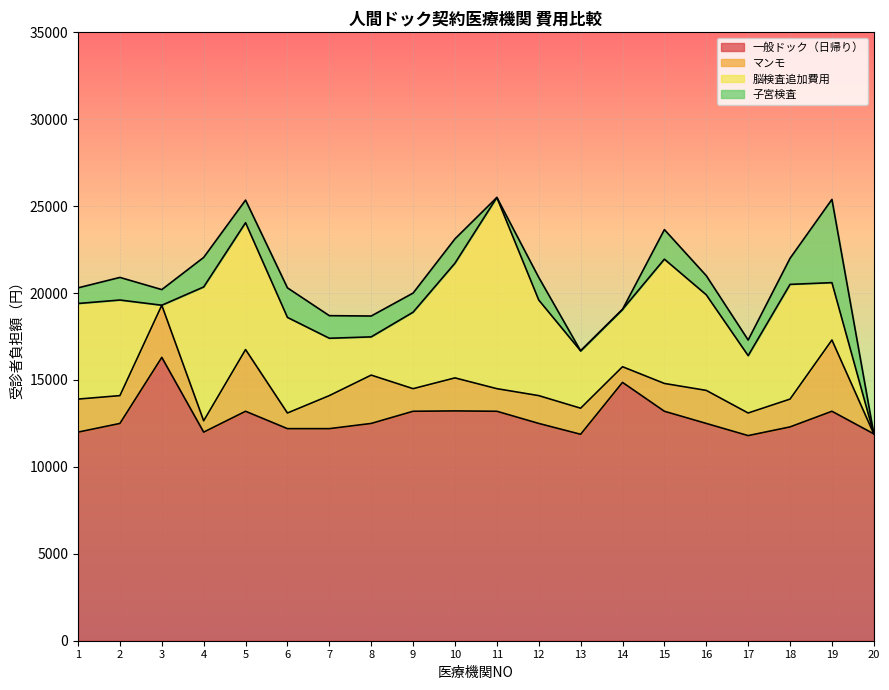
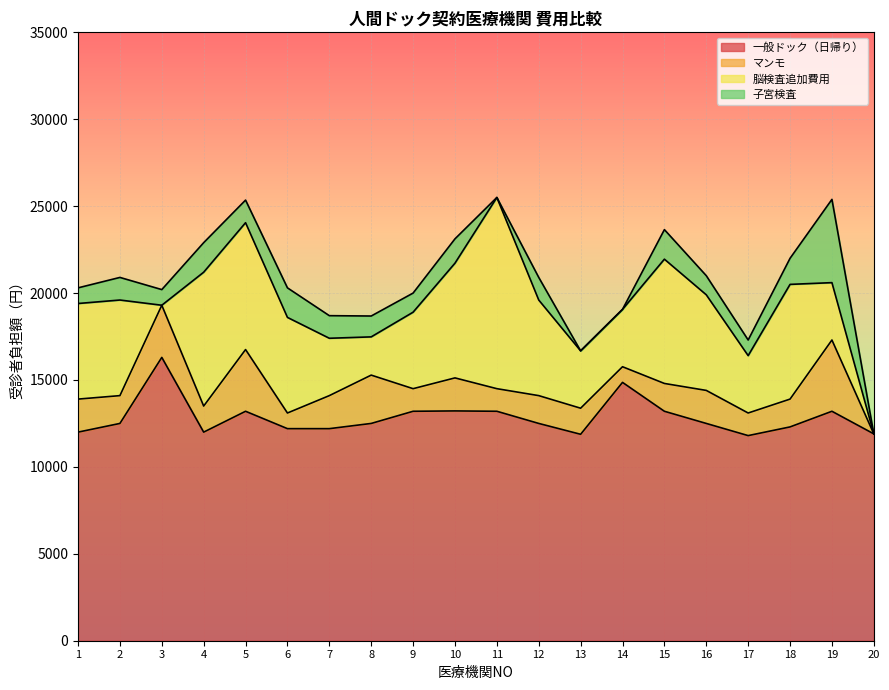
マンモ, 4: 700 -> 1500
